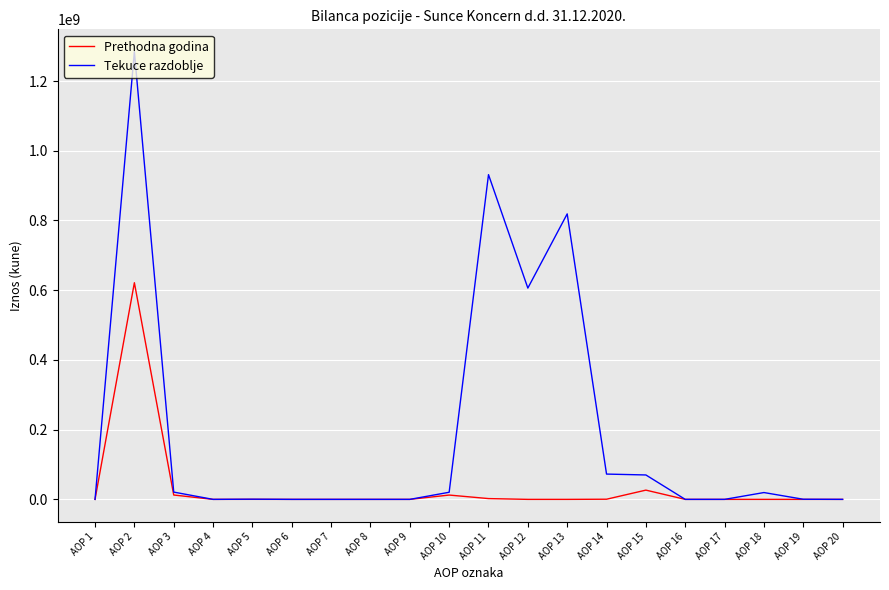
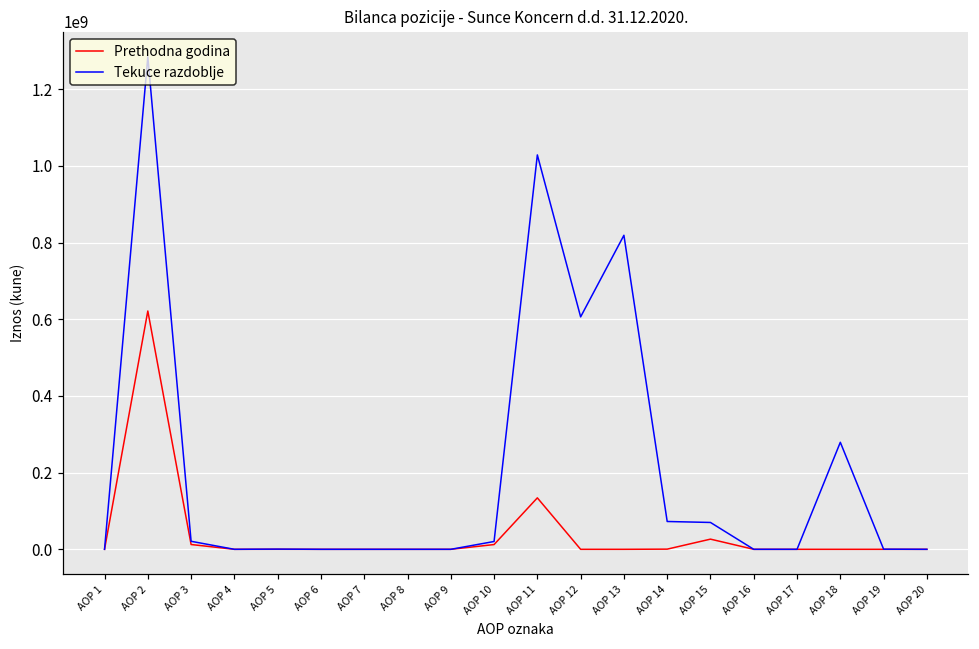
Prethodna godina, AOP 11: 0 -> 130000000
Tekuce razdoblje, AOP 11: 930000000 -> 1030000000
Tekuce razdoblje, AOP 18: 20000000 -> 280000000
